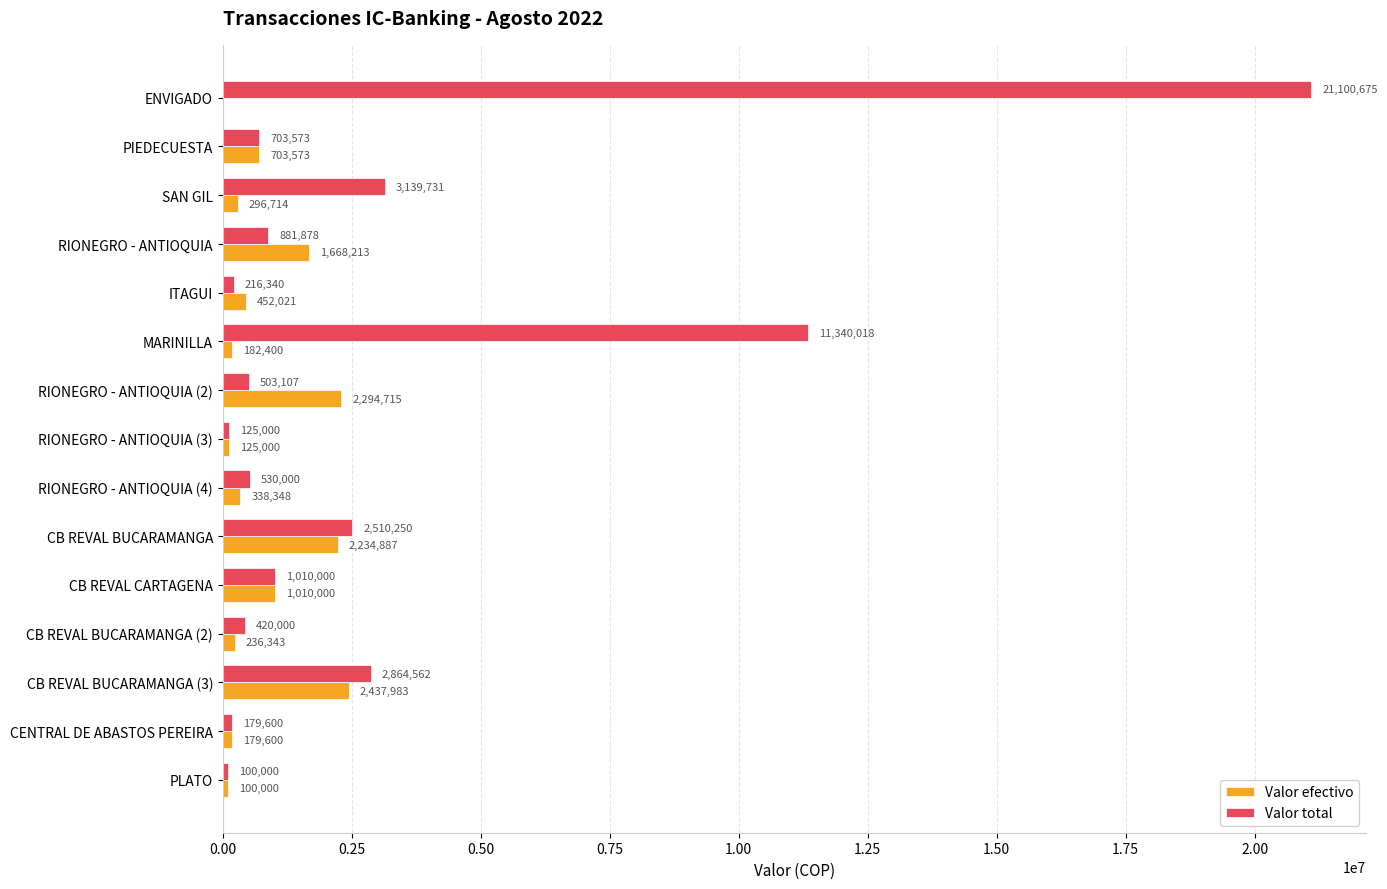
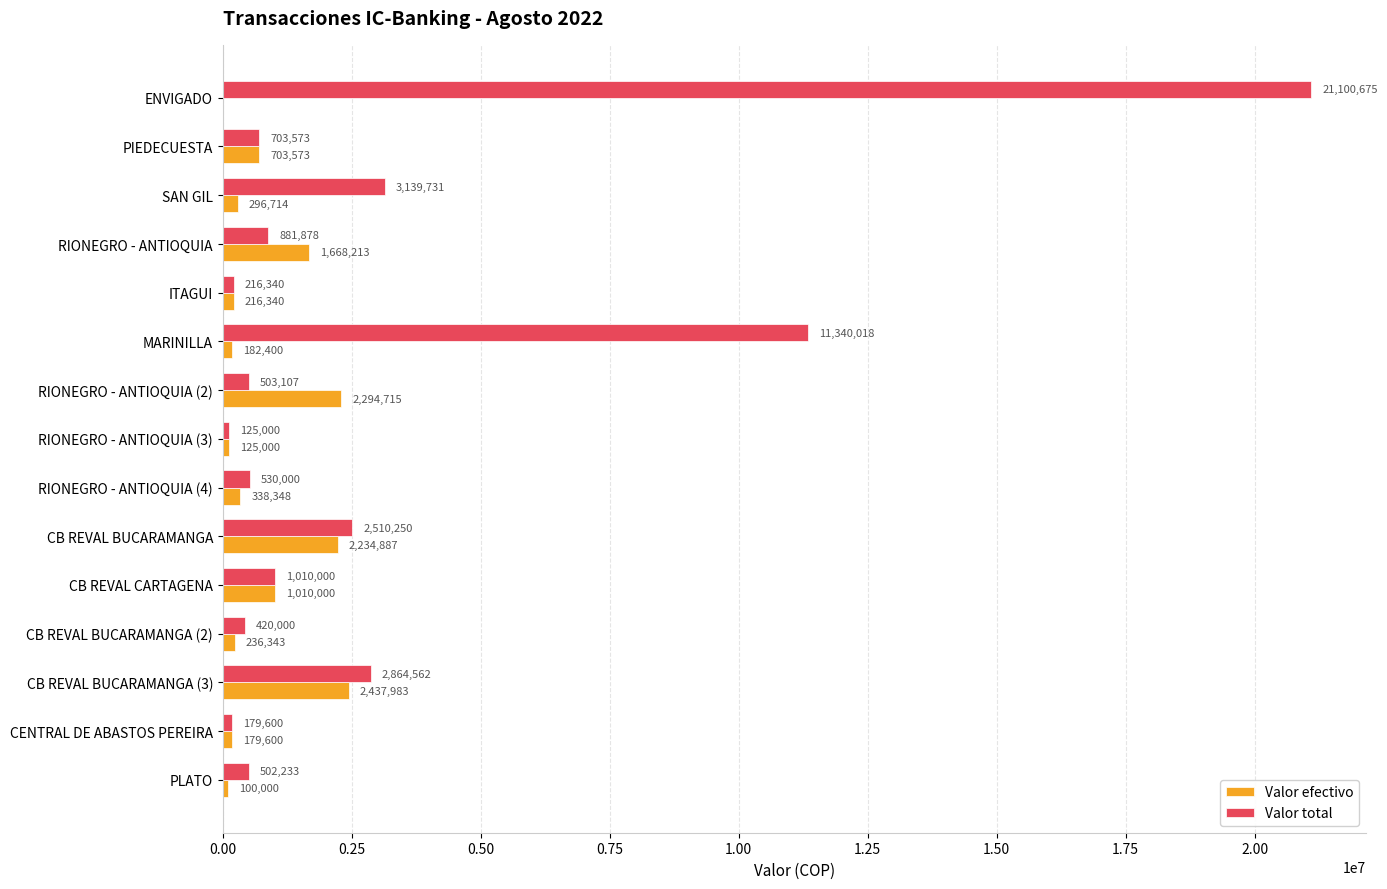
Valor efectivo, ITAGUI: 452,021 -> 216,340
Valor total, PLATO: 100,000 -> 502,233
